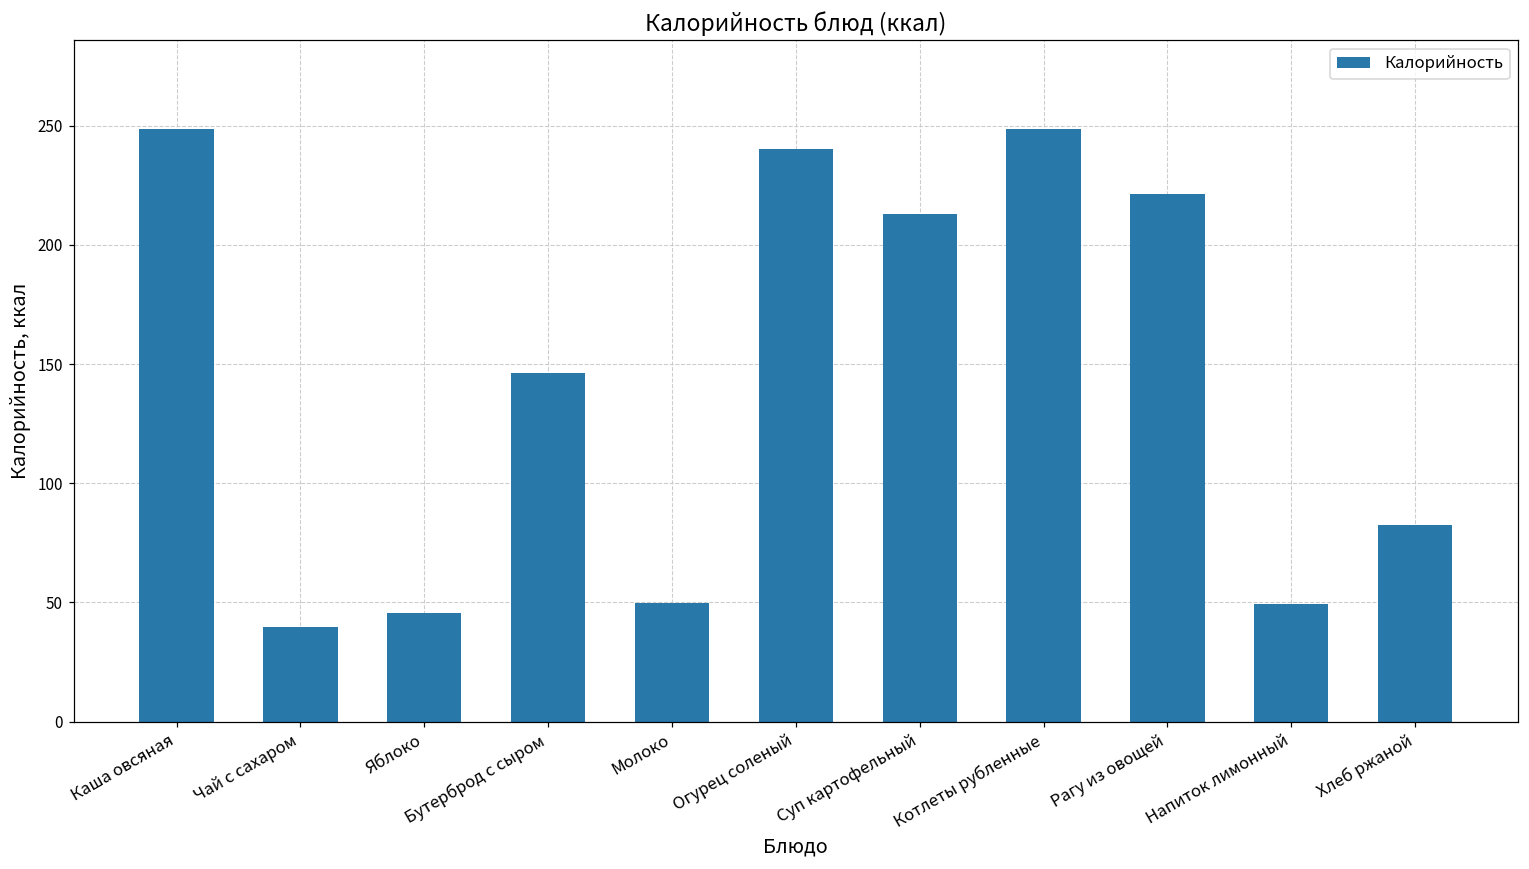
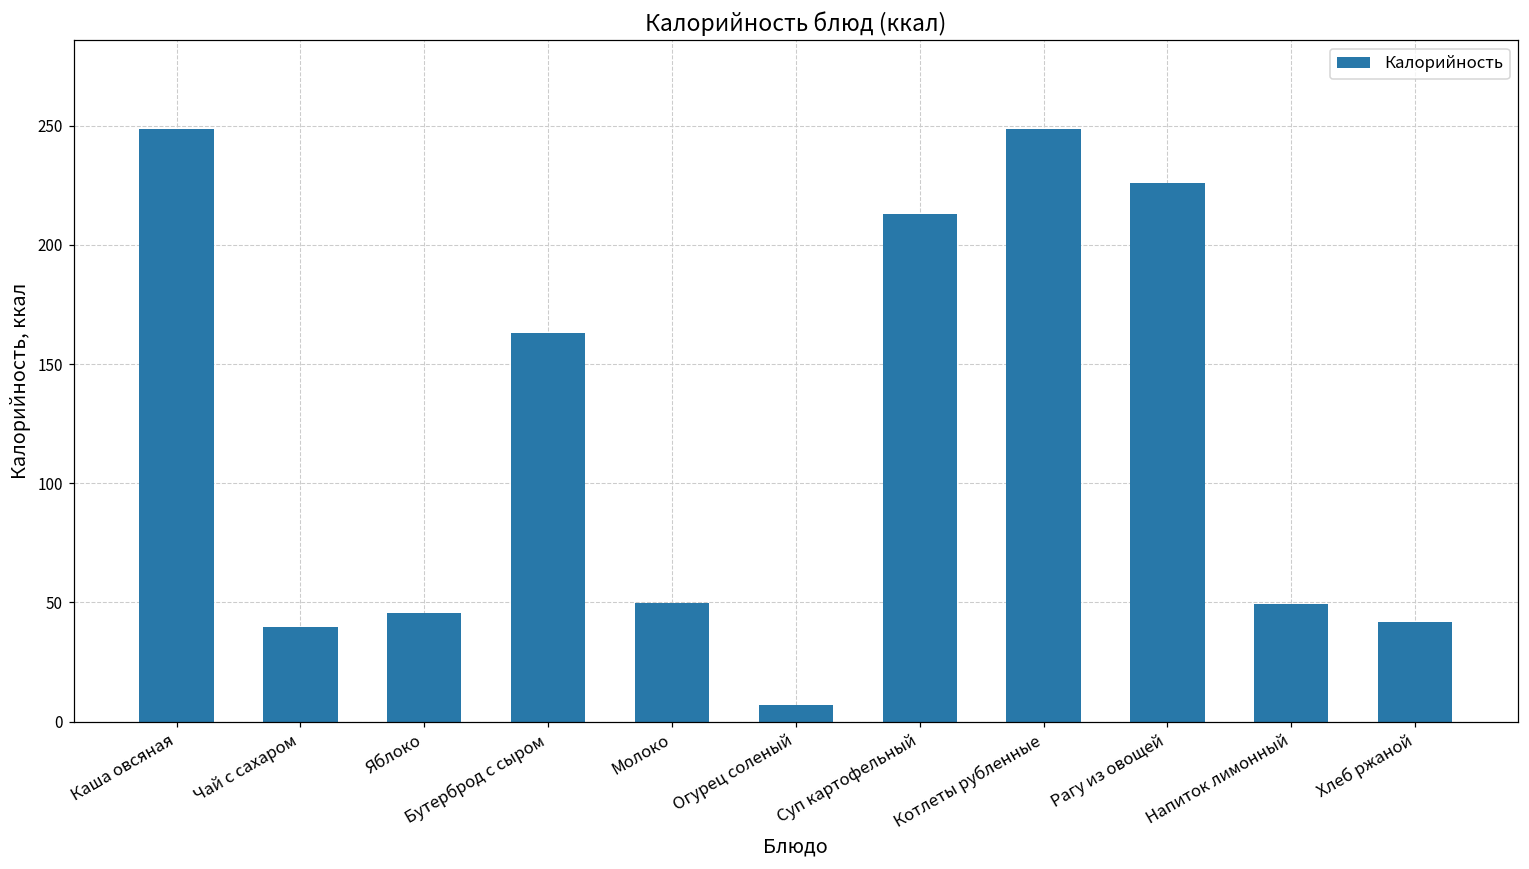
Бутерброд с сыром: 146 -> 163
Огурец соленый: 240 -> 7
Рагу из овощей: 222 -> 226
Хлеб ржаной: 83 -> 42
